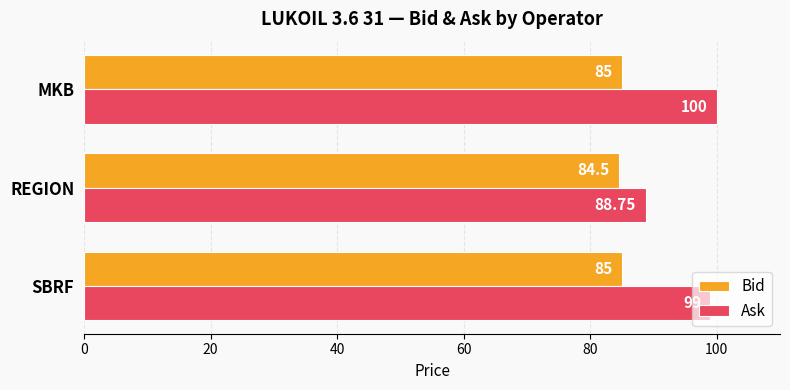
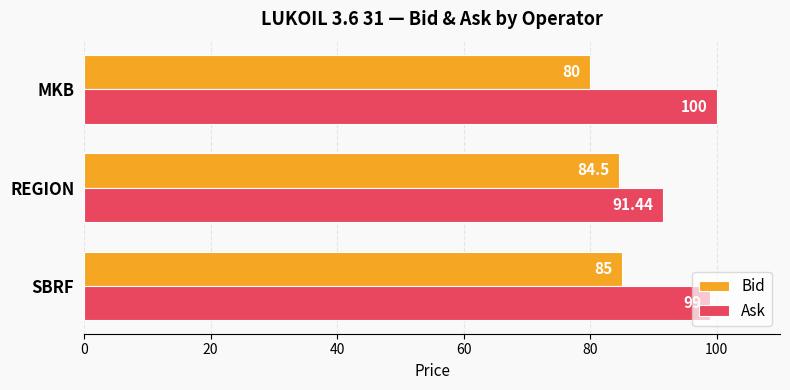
Bid, MKB: 85 -> 80
Ask, REGION: 88.75 -> 91.44
